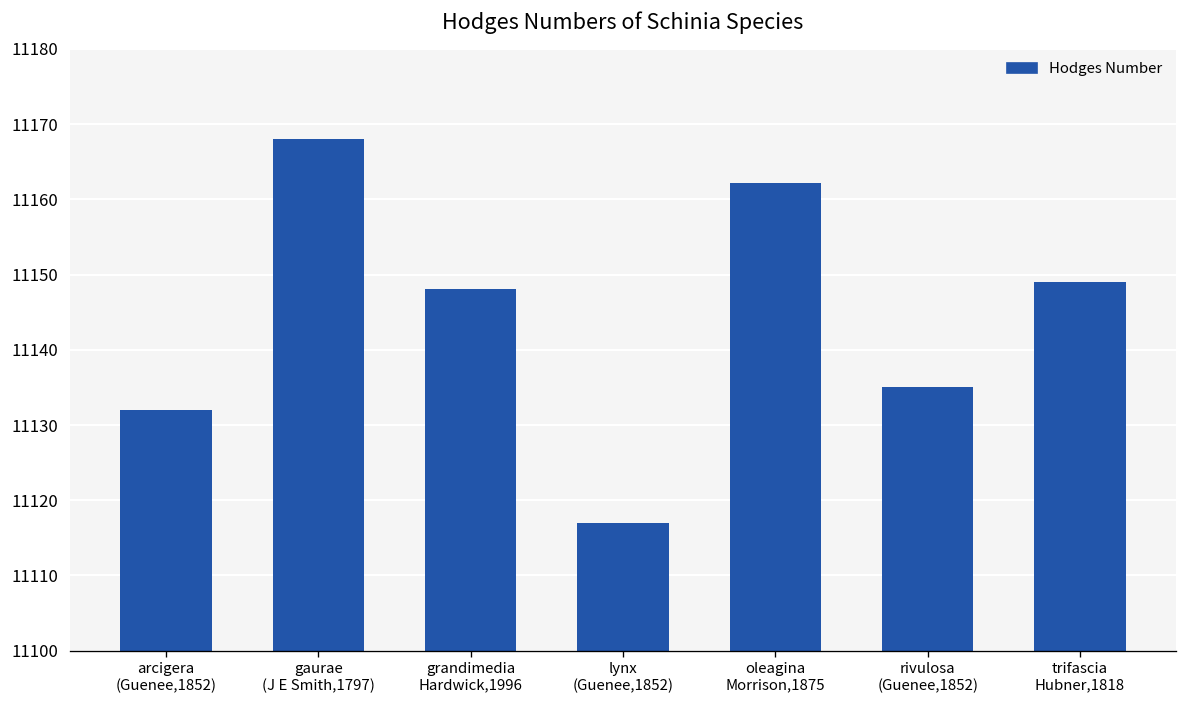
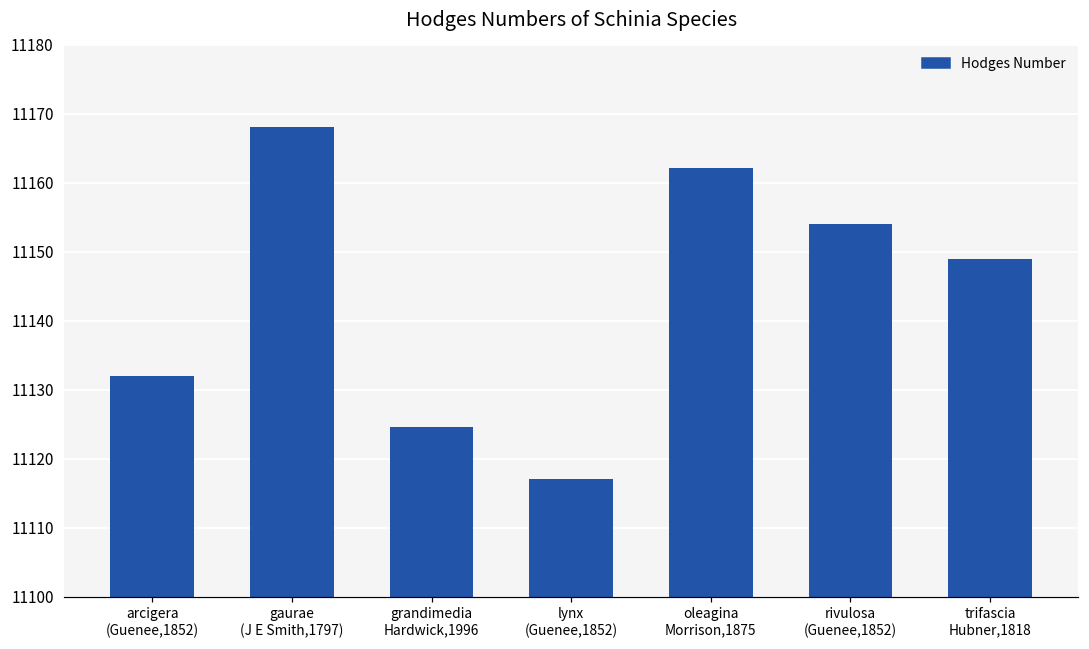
grandimedia Hardwick,1996: 11148 -> 11125
rivulosa (Guenee,1852): 11135 -> 11154
